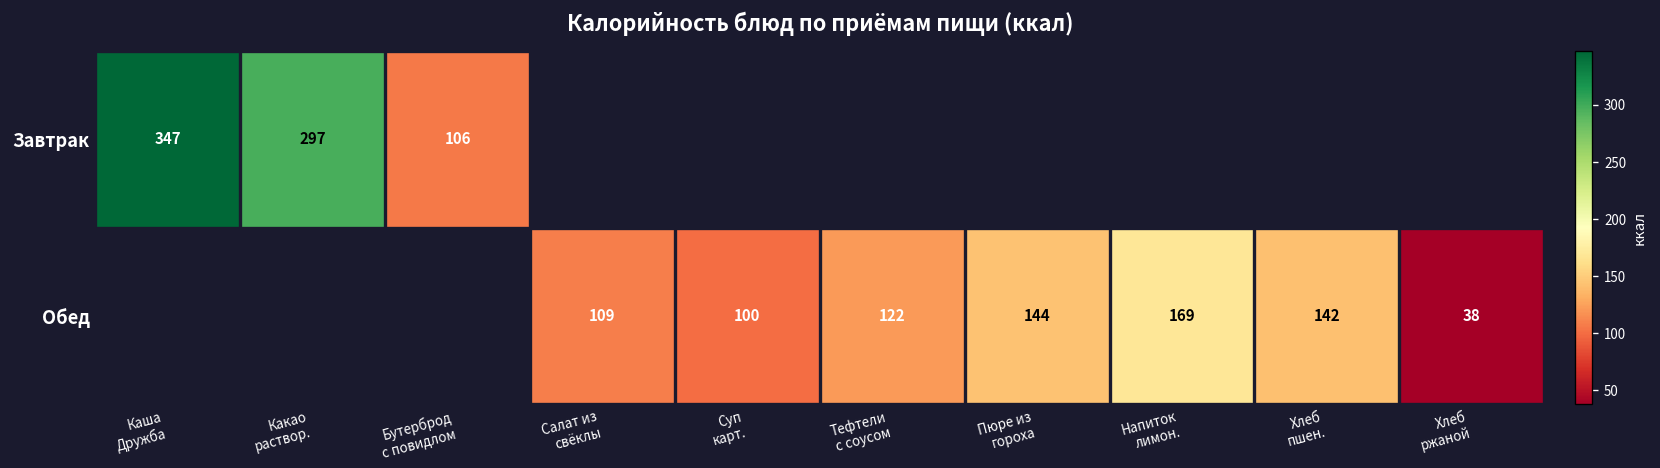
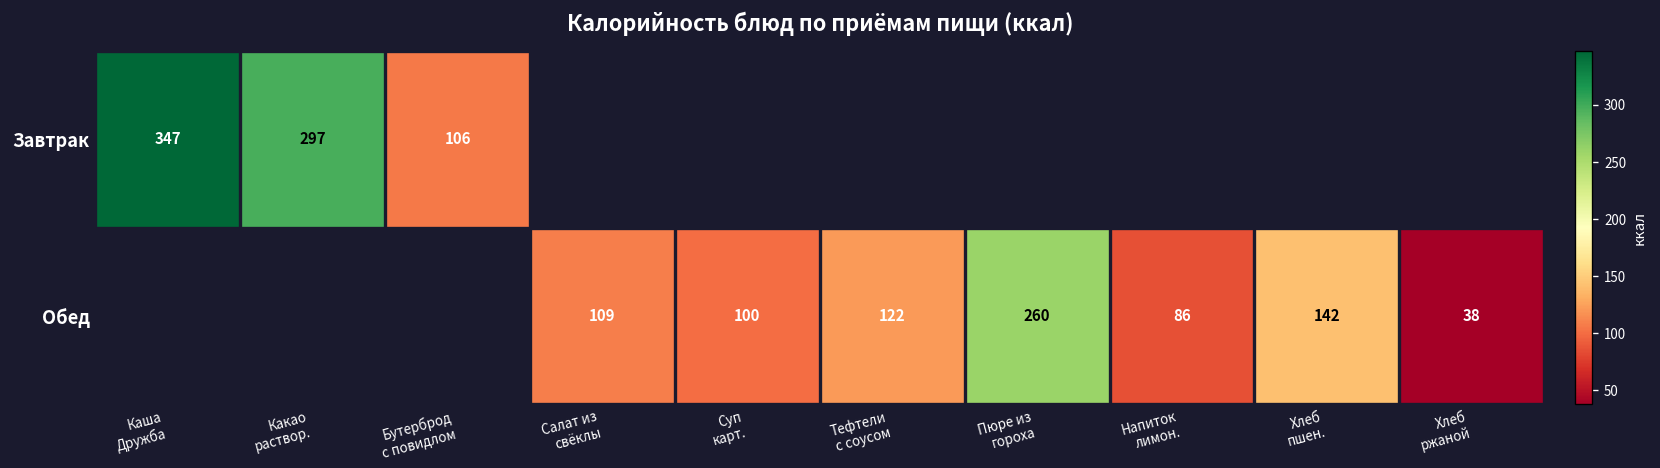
Обед, Пюре из гороха: 144 -> 260
Обед, Напиток лимон.: 169 -> 86
